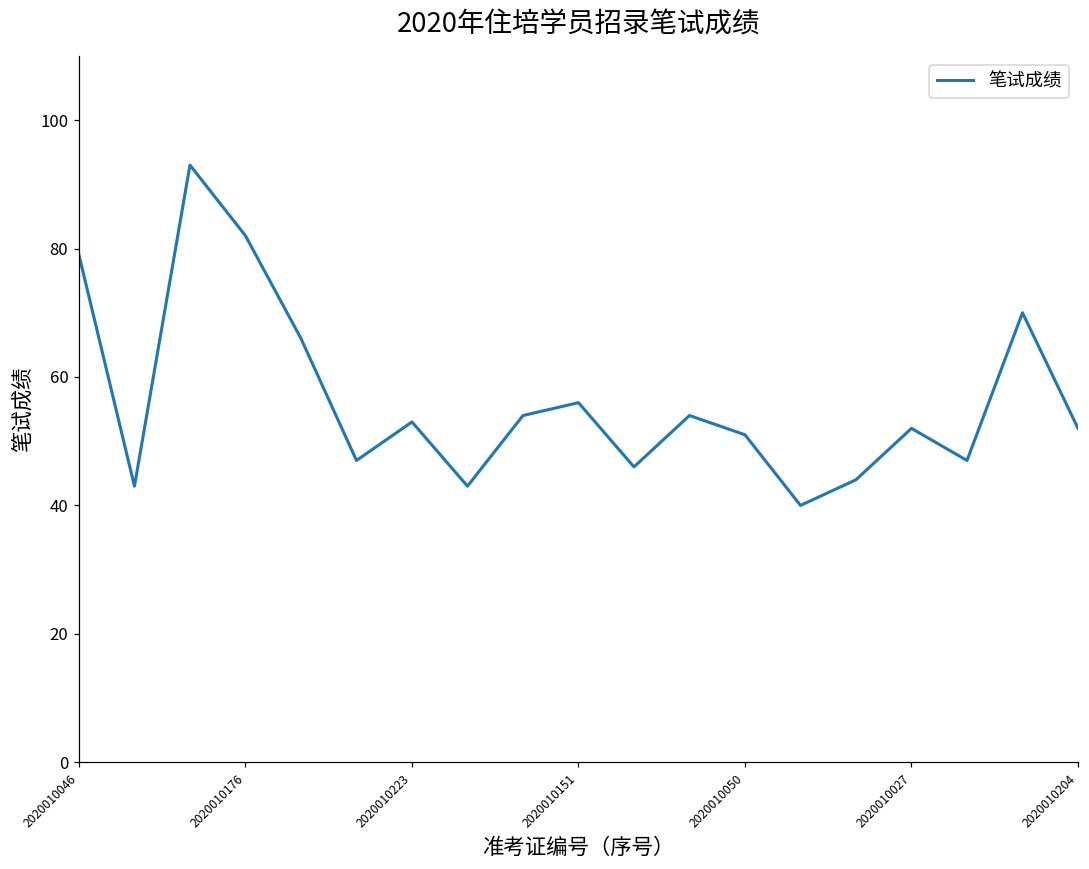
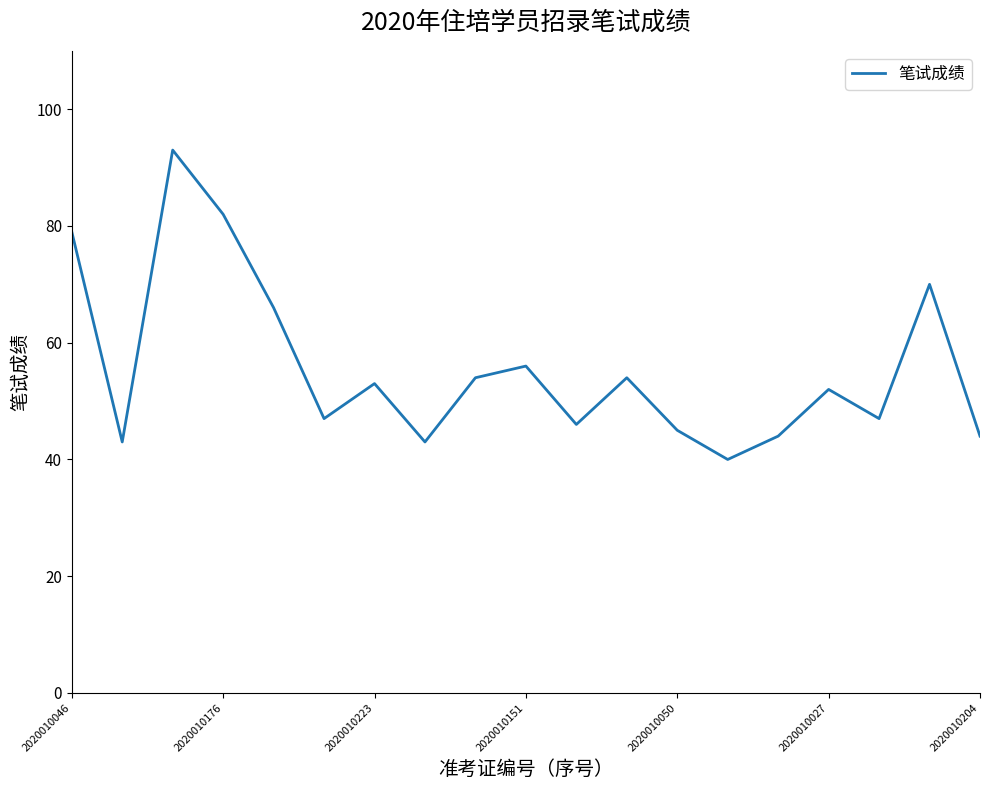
2020010050: 51 -> 45
2020010204: 52 -> 44
